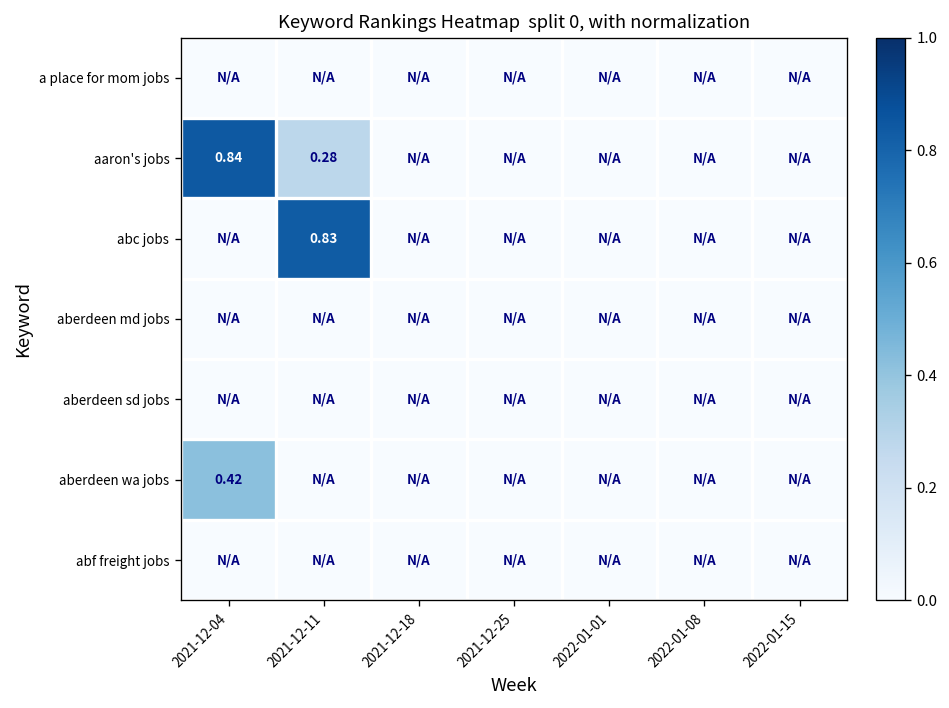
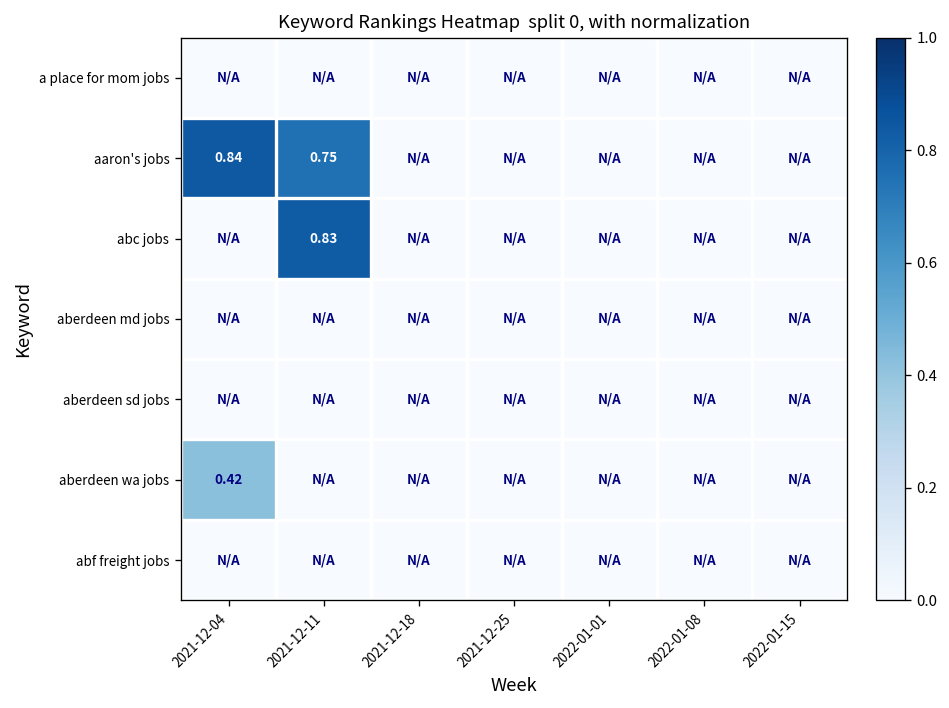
aaron's jobs, 2021-12-11: 0.28 -> 0.75
